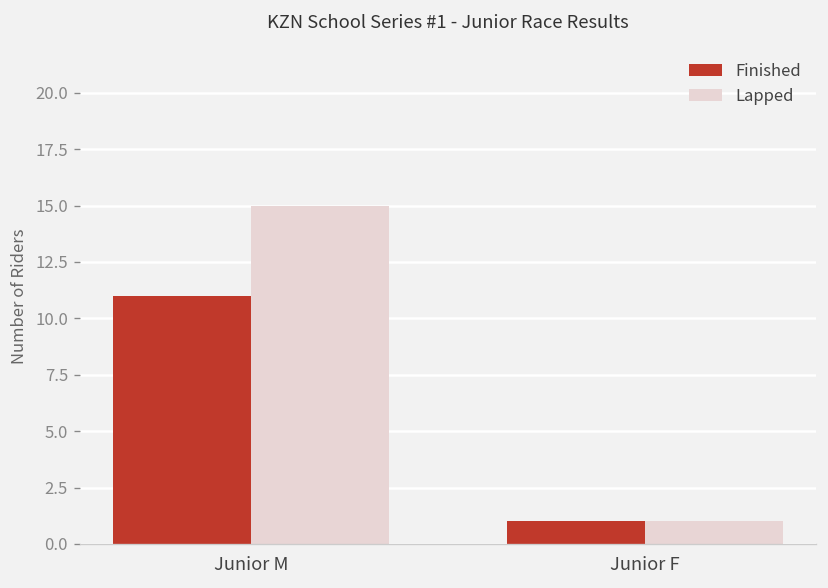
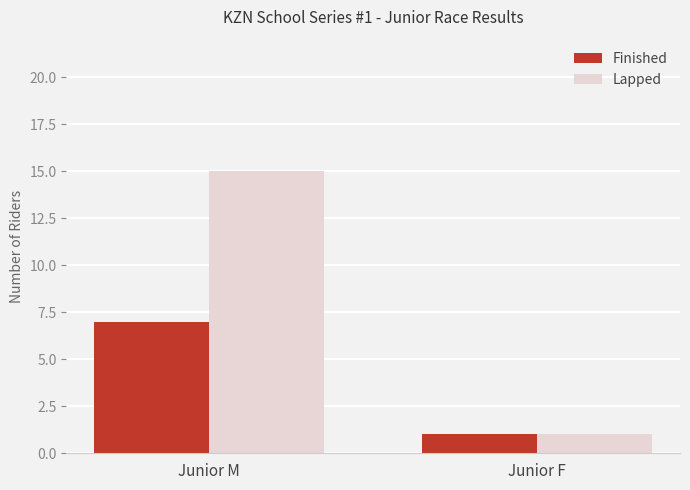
Finished, Junior M: 11 -> 7
